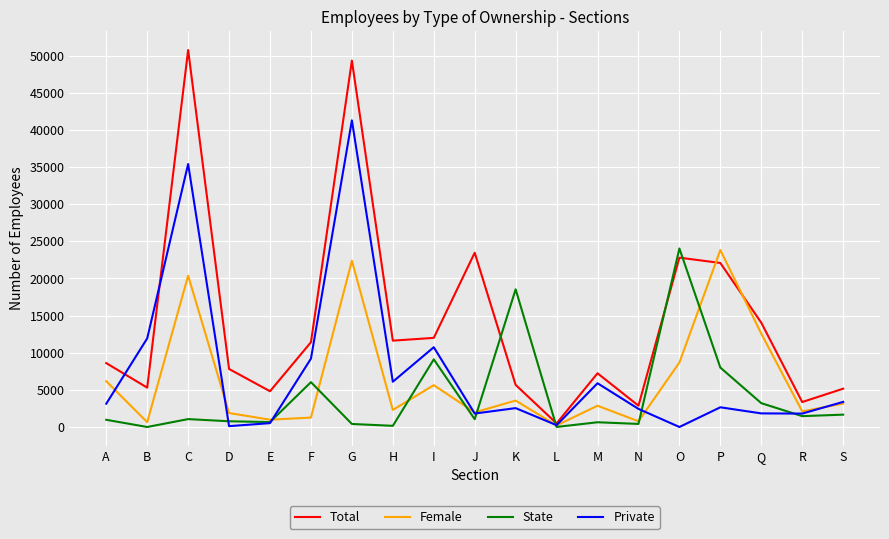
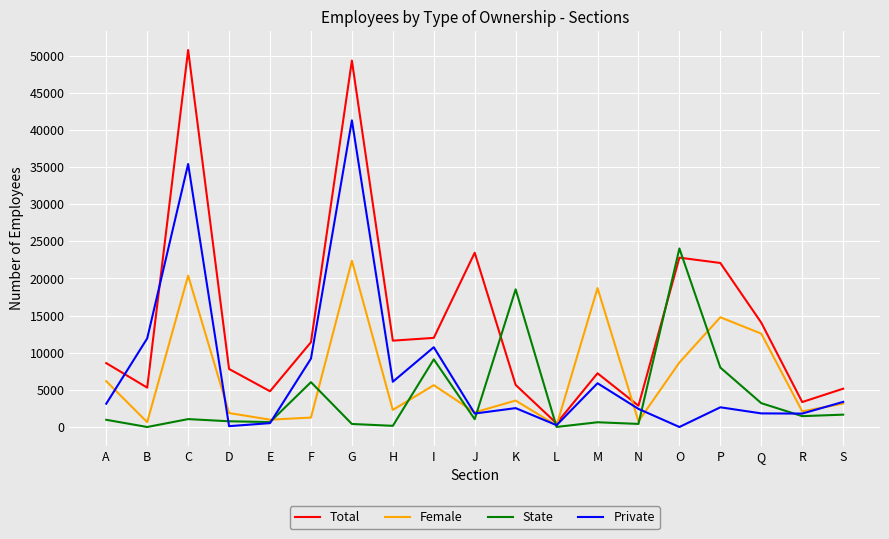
Female, M: 3000 -> 19000
Female, P: 24000 -> 15000
